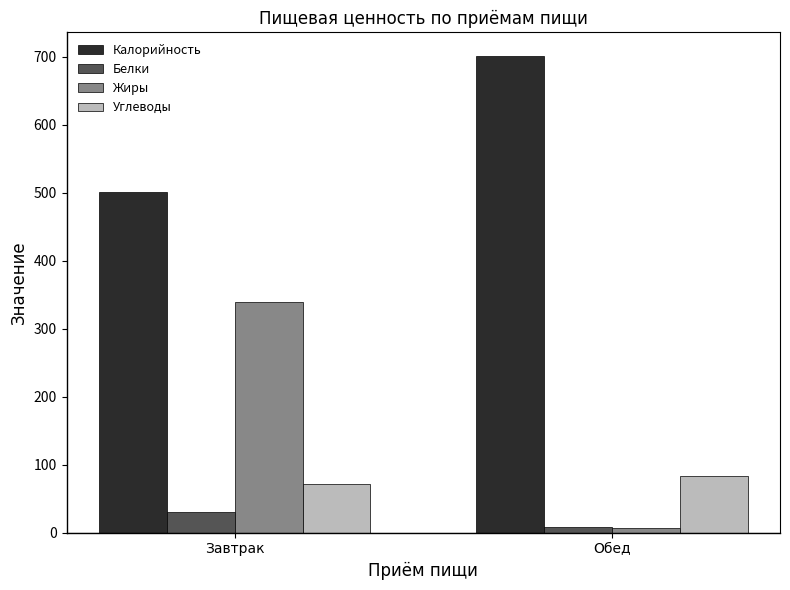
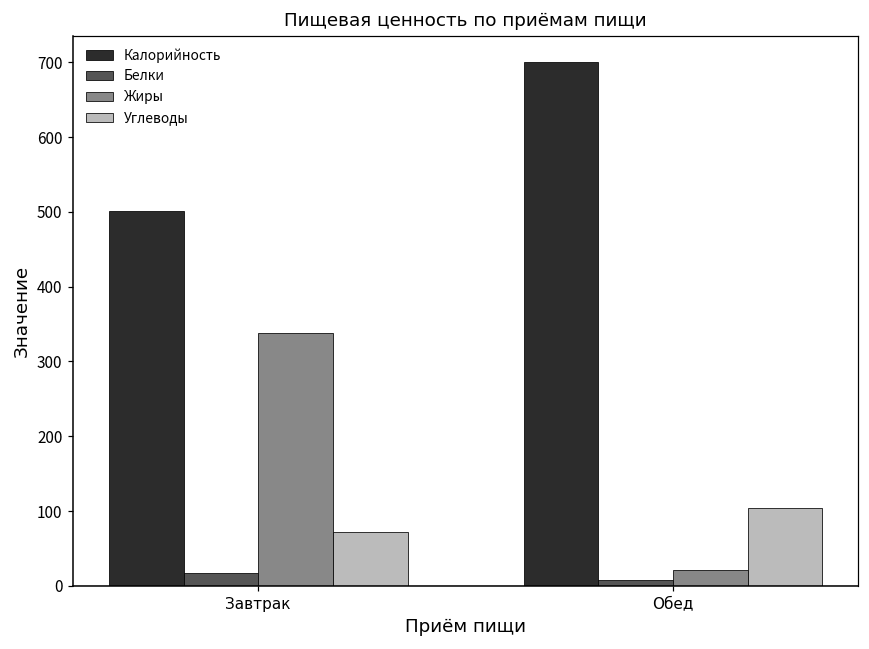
Белки, Завтрак: 30 -> 20
Жиры, Обед: 10 -> 20
Углеводы, Обед: 80 -> 100
